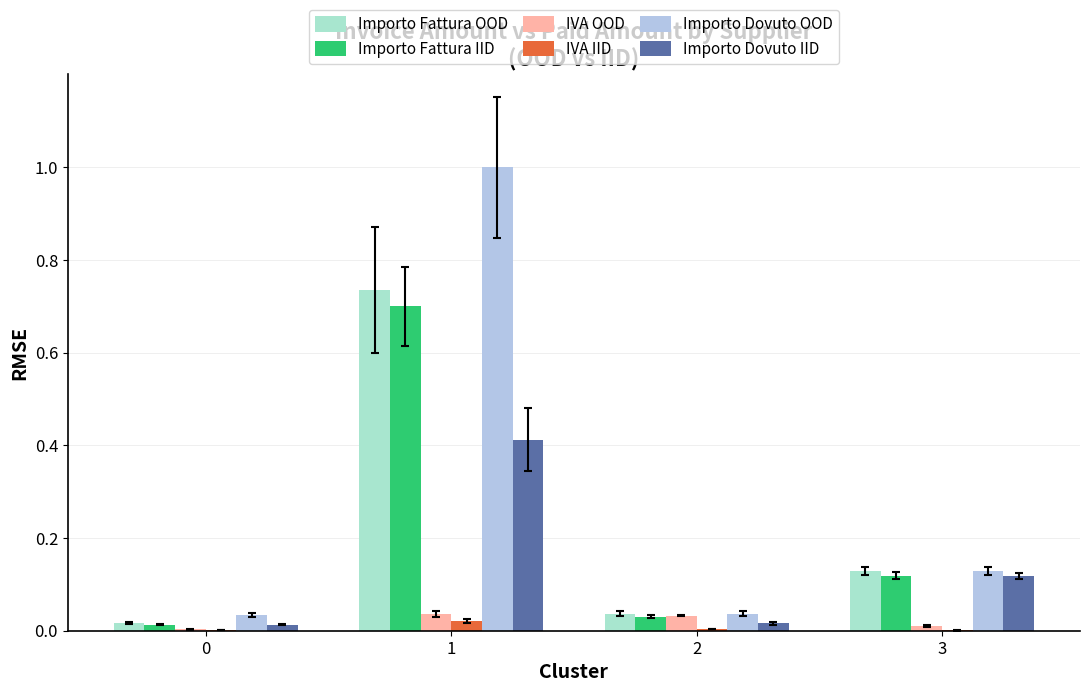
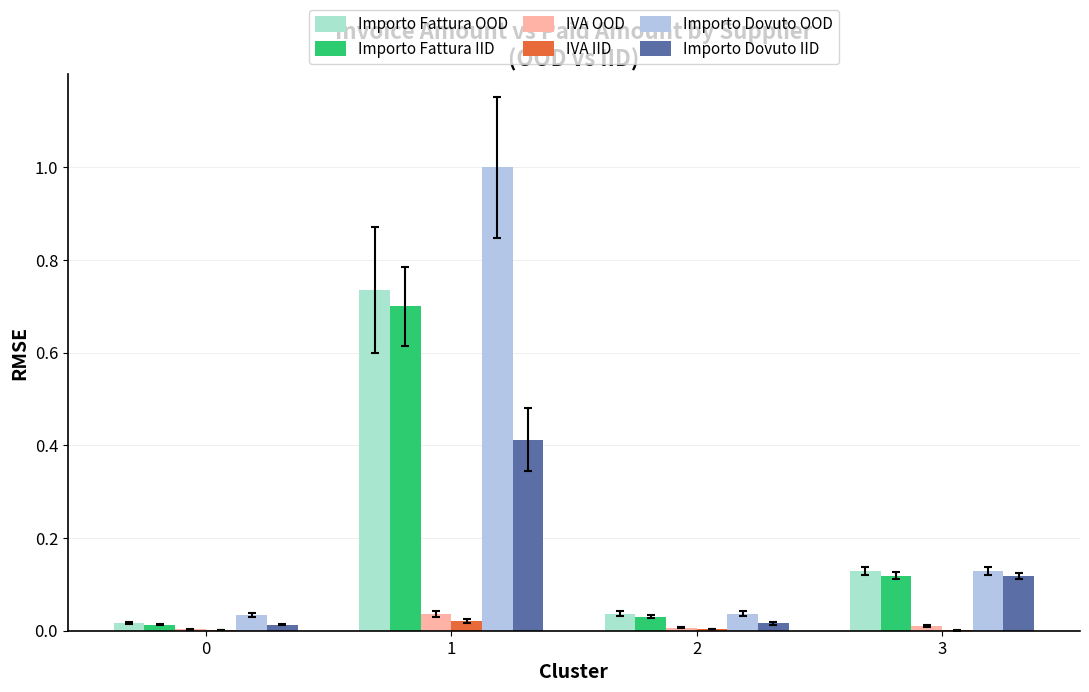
IVA OOD, 2: 0.03 -> 0.01
